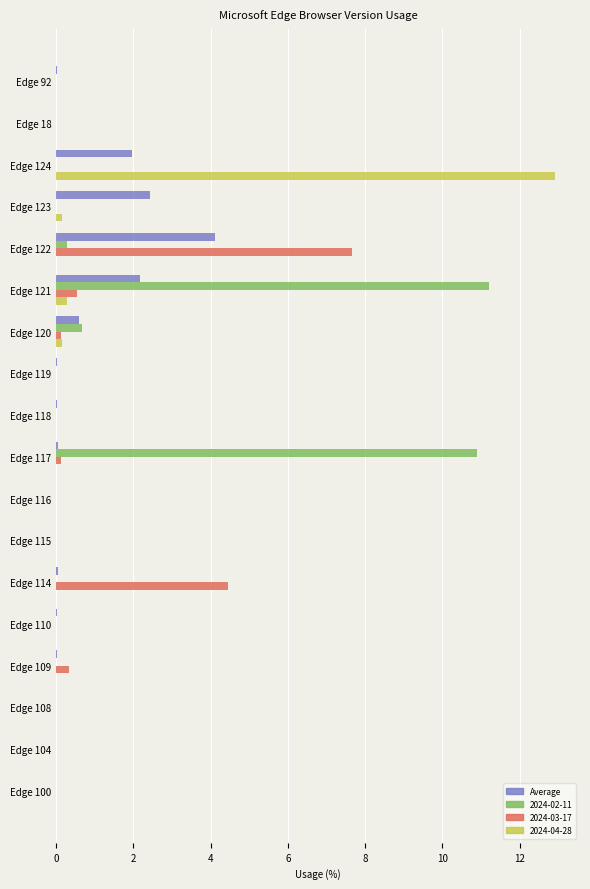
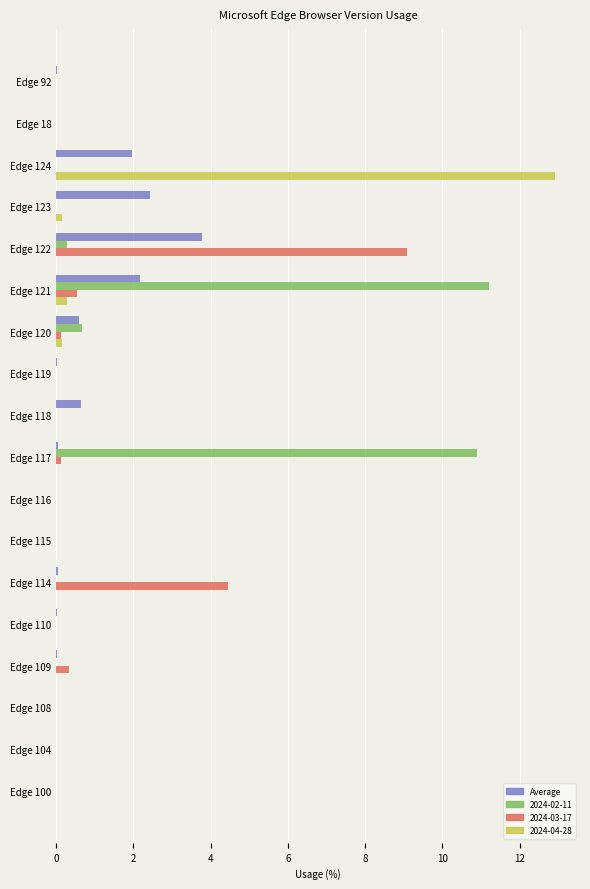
Average, Edge 122: 4.1 -> 3.8
2024-03-17, Edge 122: 7.7 -> 9.1
Average, Edge 118: 0.0 -> 0.6
